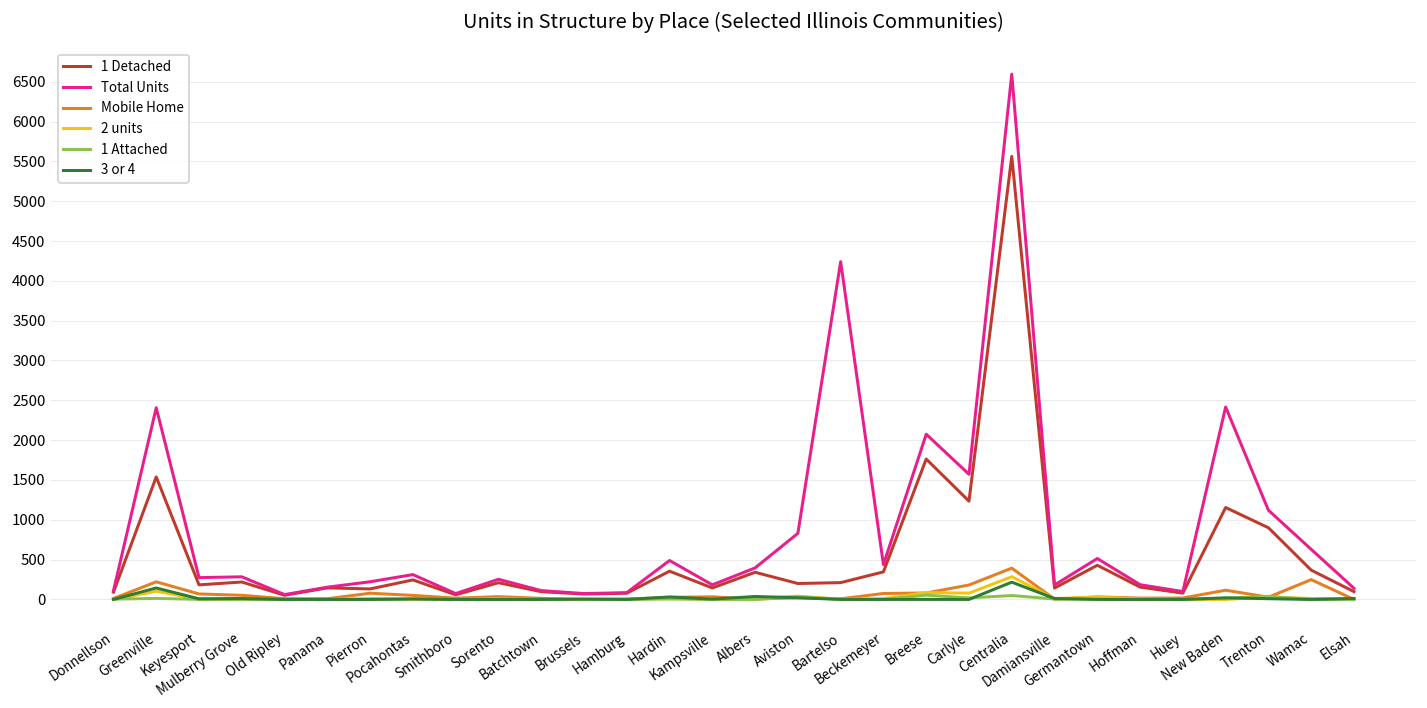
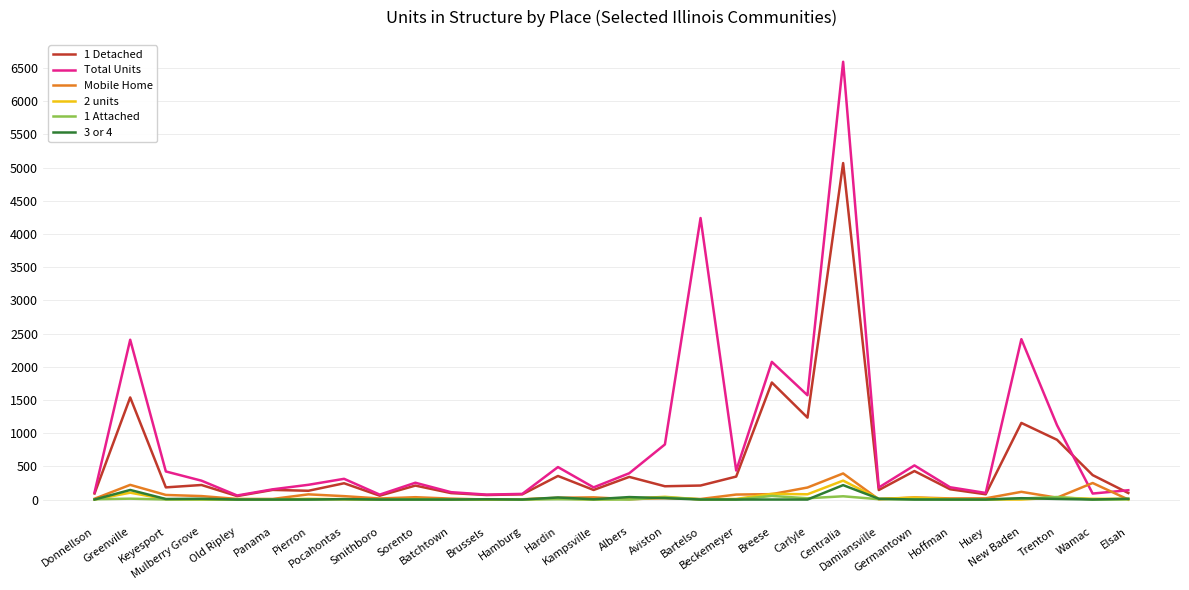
Total Units, Keyesport: 300 -> 400
1 Detached, Centralia: 5600 -> 5100
Total Units, Wamac: 600 -> 100
